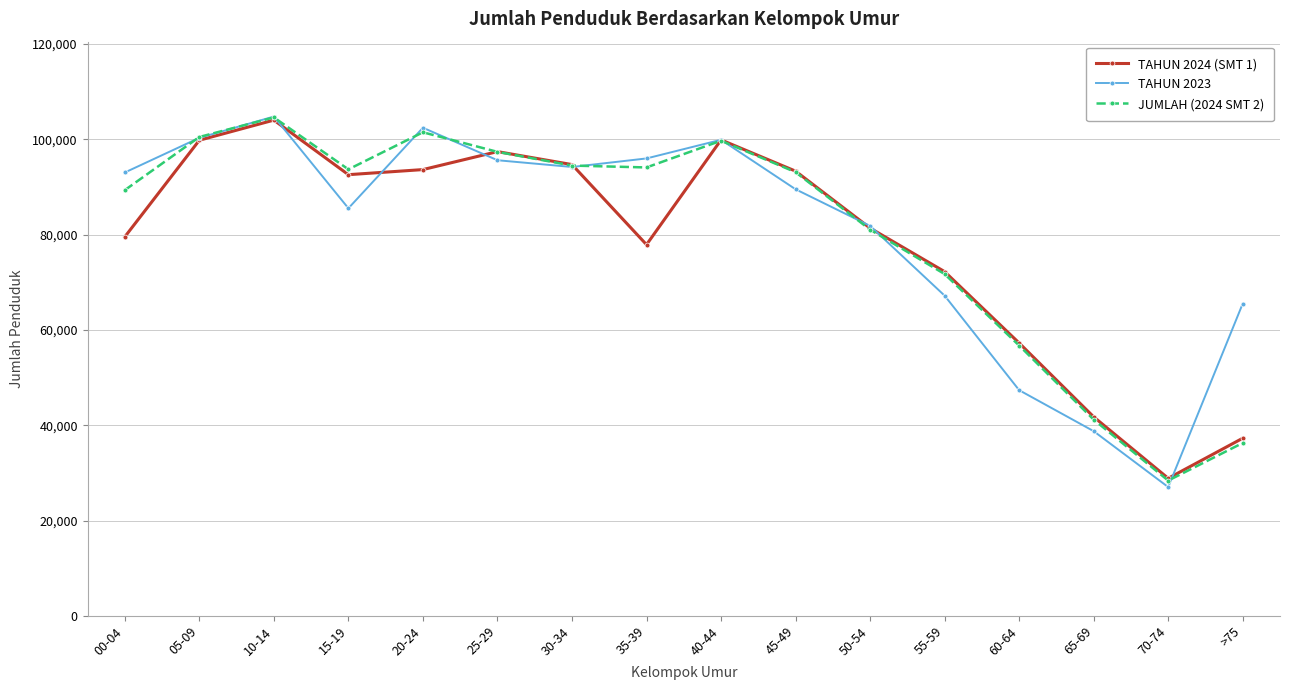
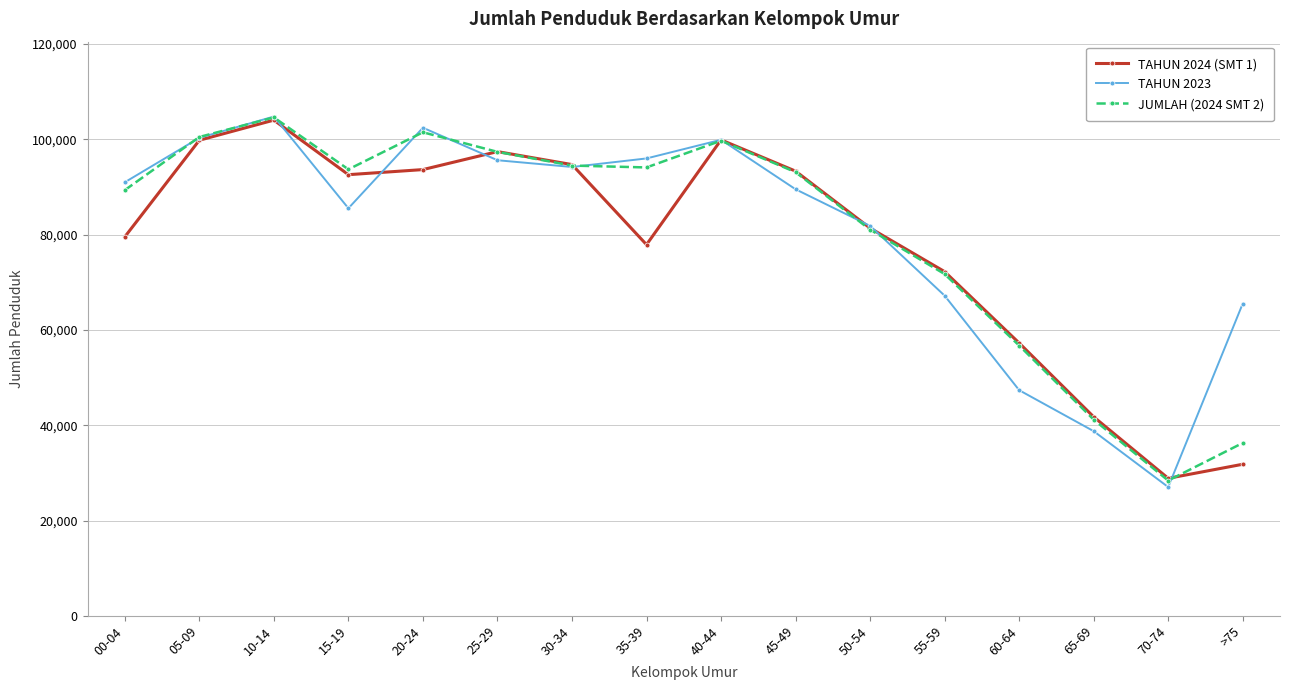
TAHUN 2023, 00-04: 93,000 -> 91,000
TAHUN 2024 (SMT 1), >75: 37,000 -> 32,000
